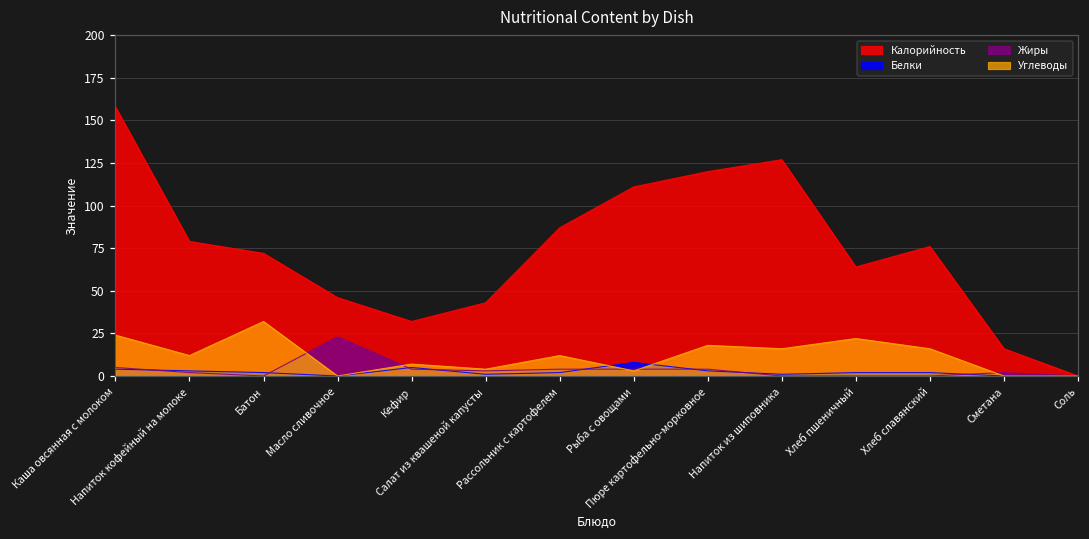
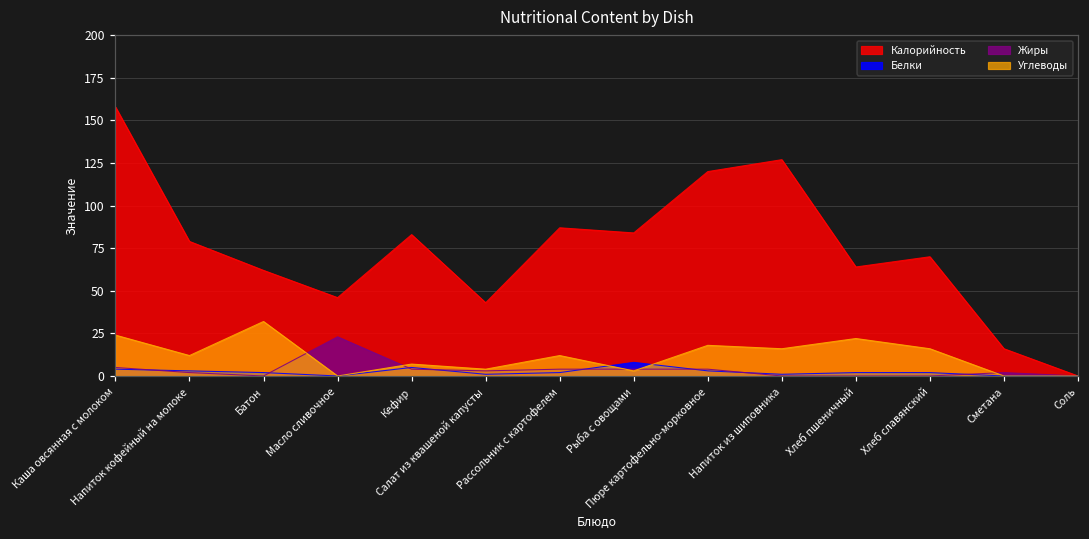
Калорийность, Батон: 72 -> 62
Калорийность, Кефир: 32 -> 83
Калорийность, Рыба с овощами: 111 -> 84
Калорийность, Хлеб славянский: 76 -> 70
